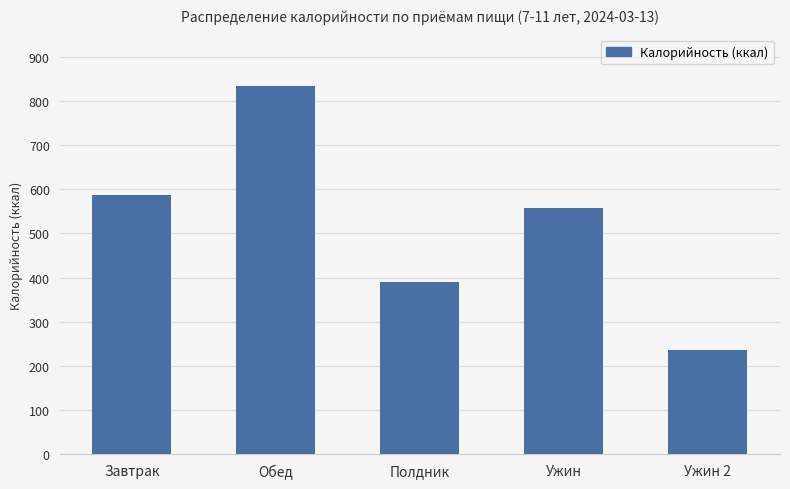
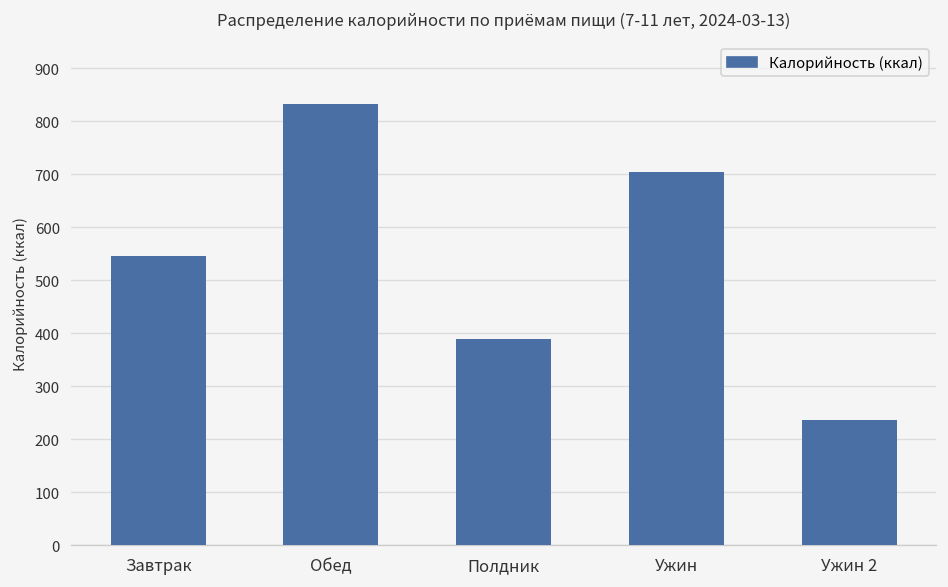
Завтрак: 590 -> 550
Ужин: 560 -> 700
